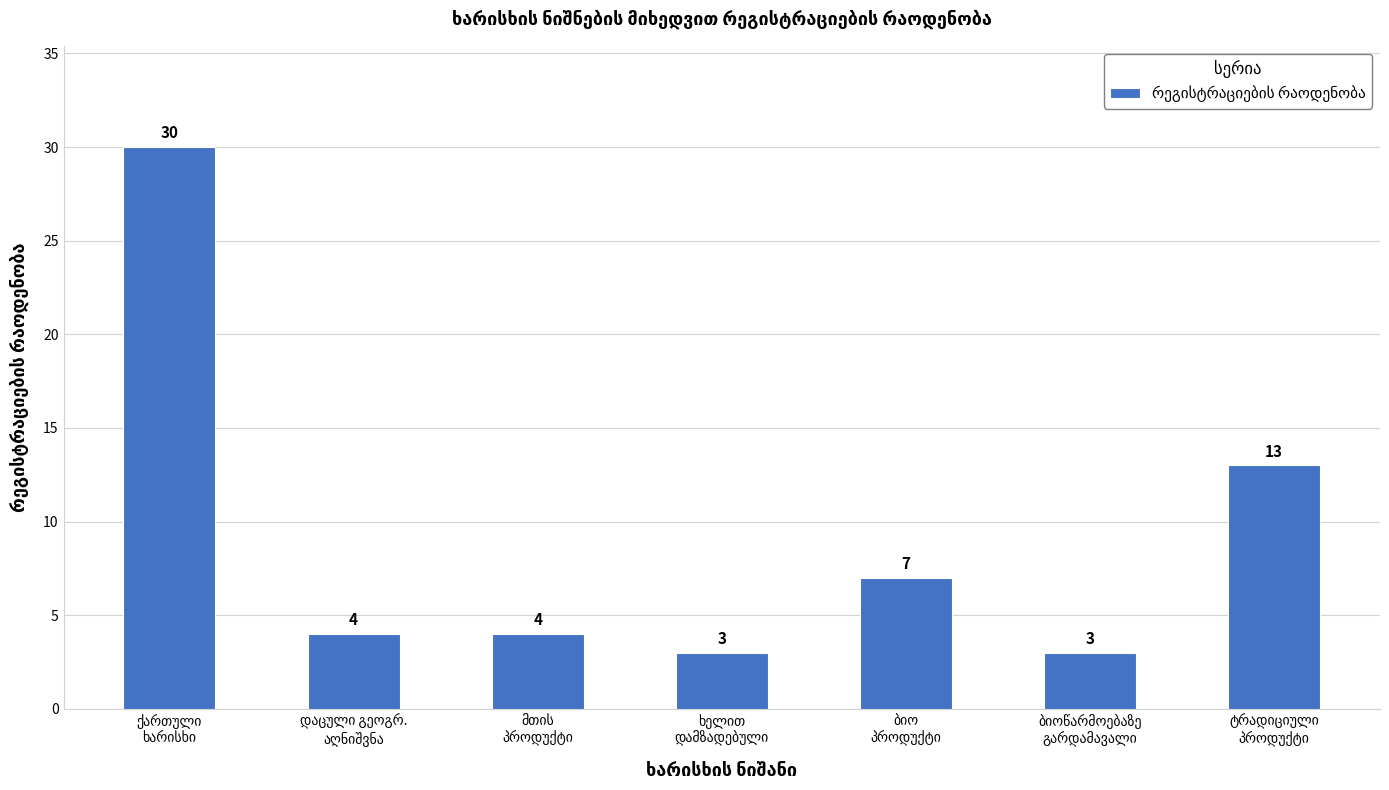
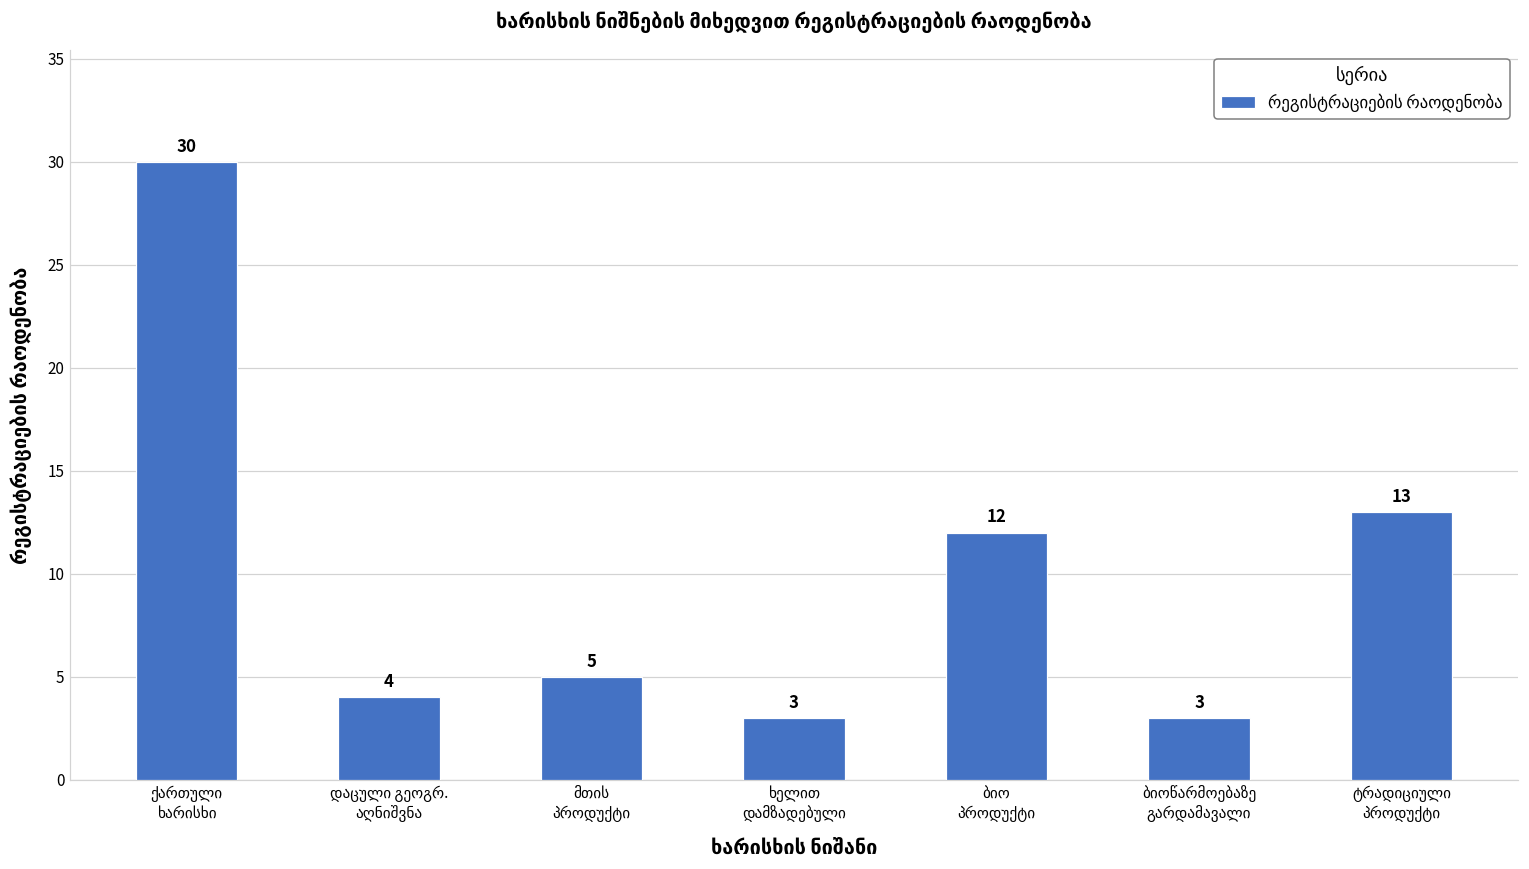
მთის პროდუქტი: 4 -> 5
ბიო პროდუქტი: 7 -> 12
